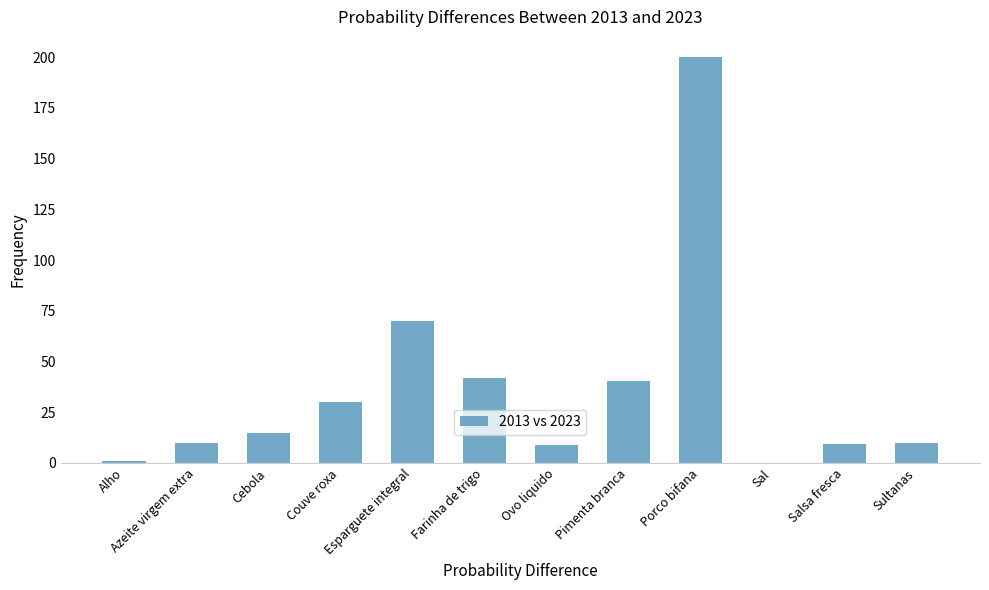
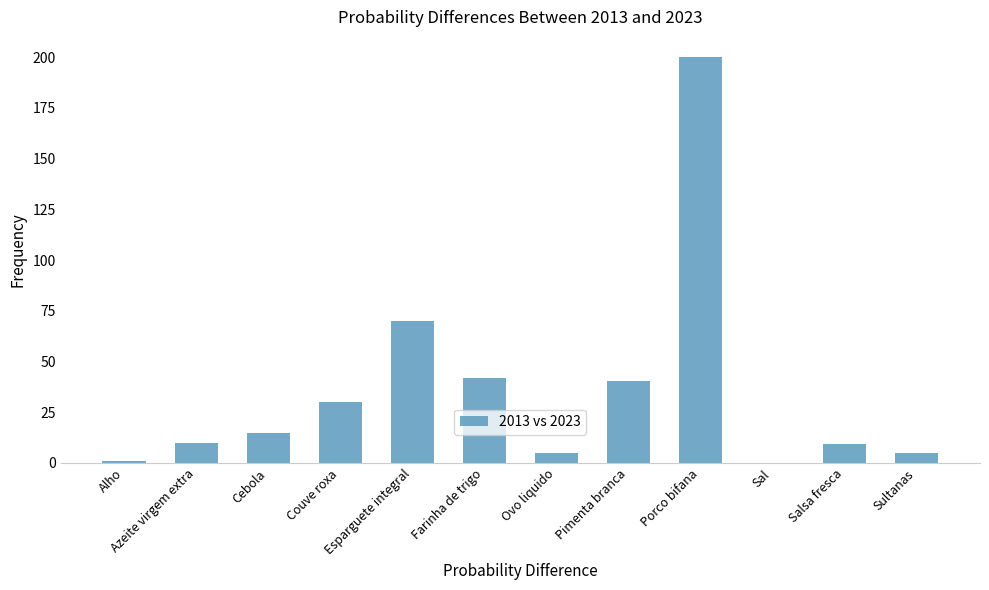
Ovo liquido: 9 -> 5
Sultanas: 10 -> 5
